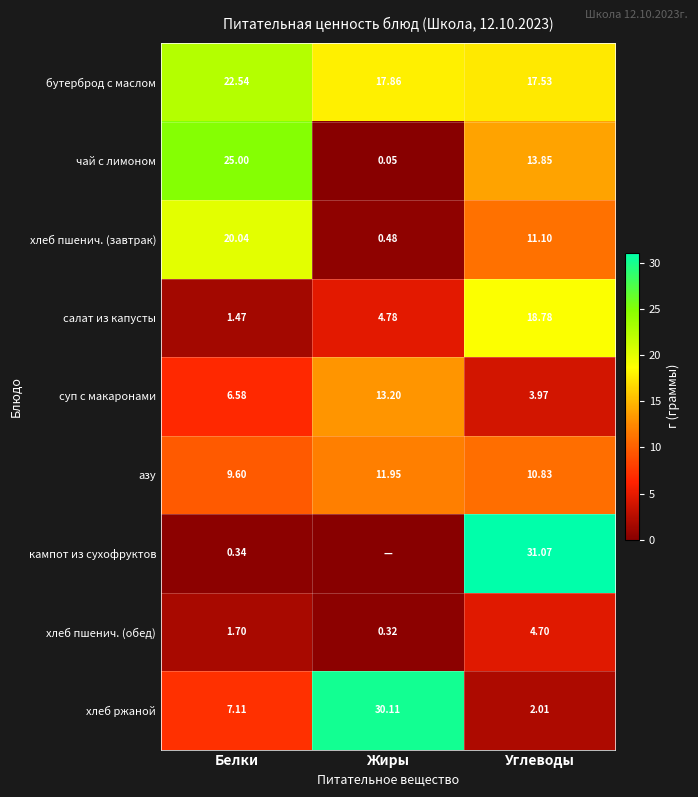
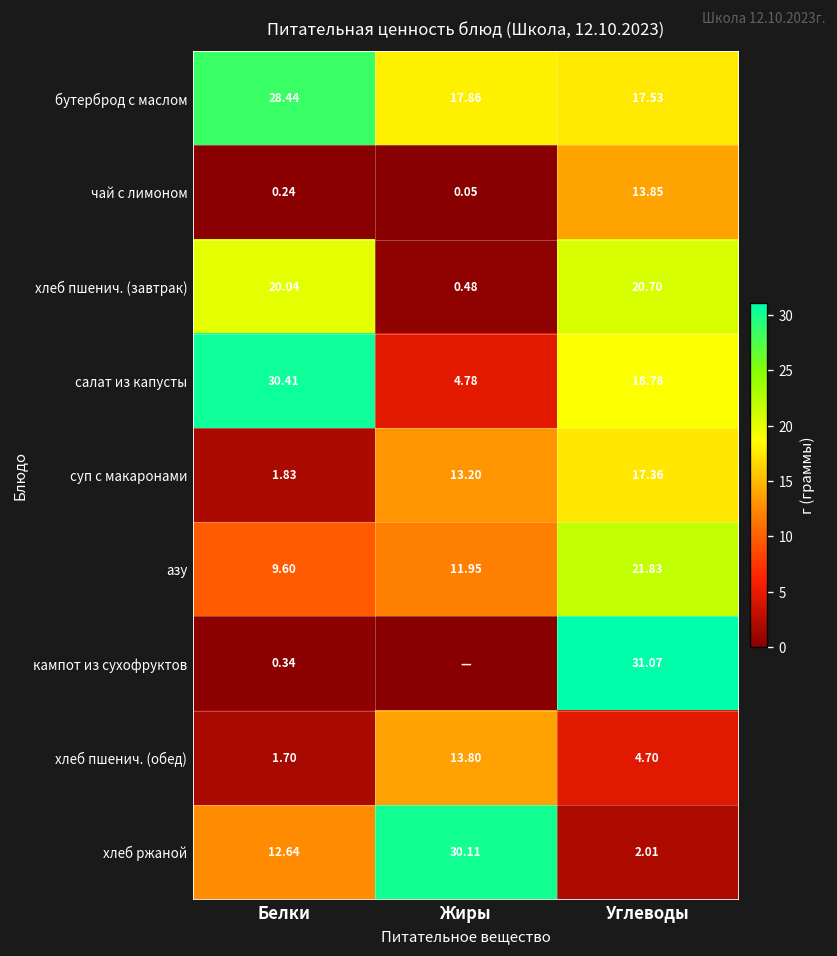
бутерброд с маслом, Белки: 22.54 -> 28.44
чай с лимоном, Белки: 25.00 -> 0.24
хлеб пшенич. (завтрак), Углеводы: 11.10 -> 20.70
салат из капусты, Белки: 1.47 -> 30.41
суп с макаронами, Белки: 6.58 -> 1.83
суп с макаронами, Углеводы: 3.97 -> 17.36
азу, Углеводы: 10.83 -> 21.83
хлеб пшенич. (обед), Жиры: 0.32 -> 13.80
хлеб ржаной, Белки: 7.11 -> 12.64
